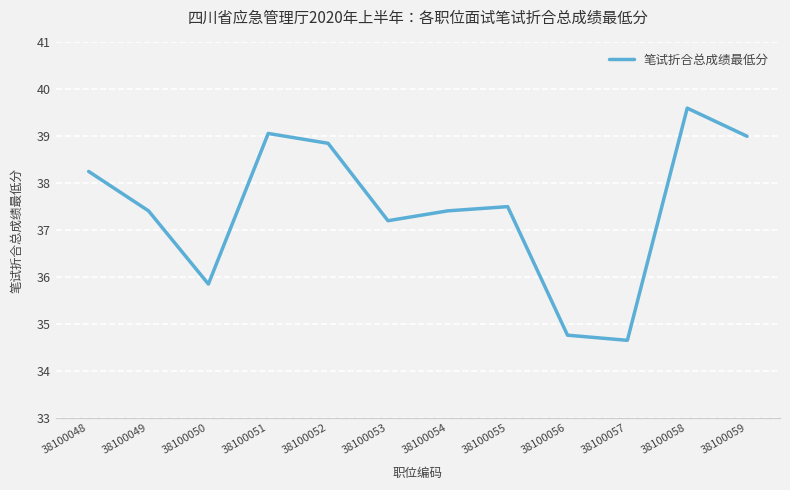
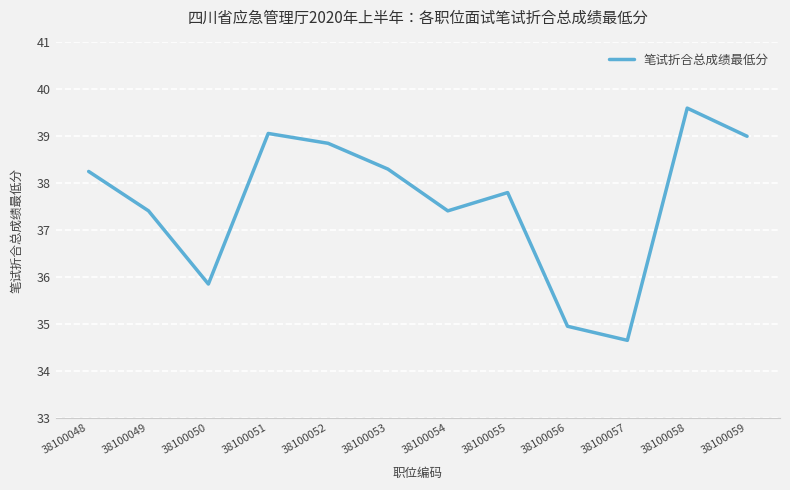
38100053: 37.2 -> 38.3
38100055: 37.5 -> 37.8
38100056: 34.8 -> 35.0
